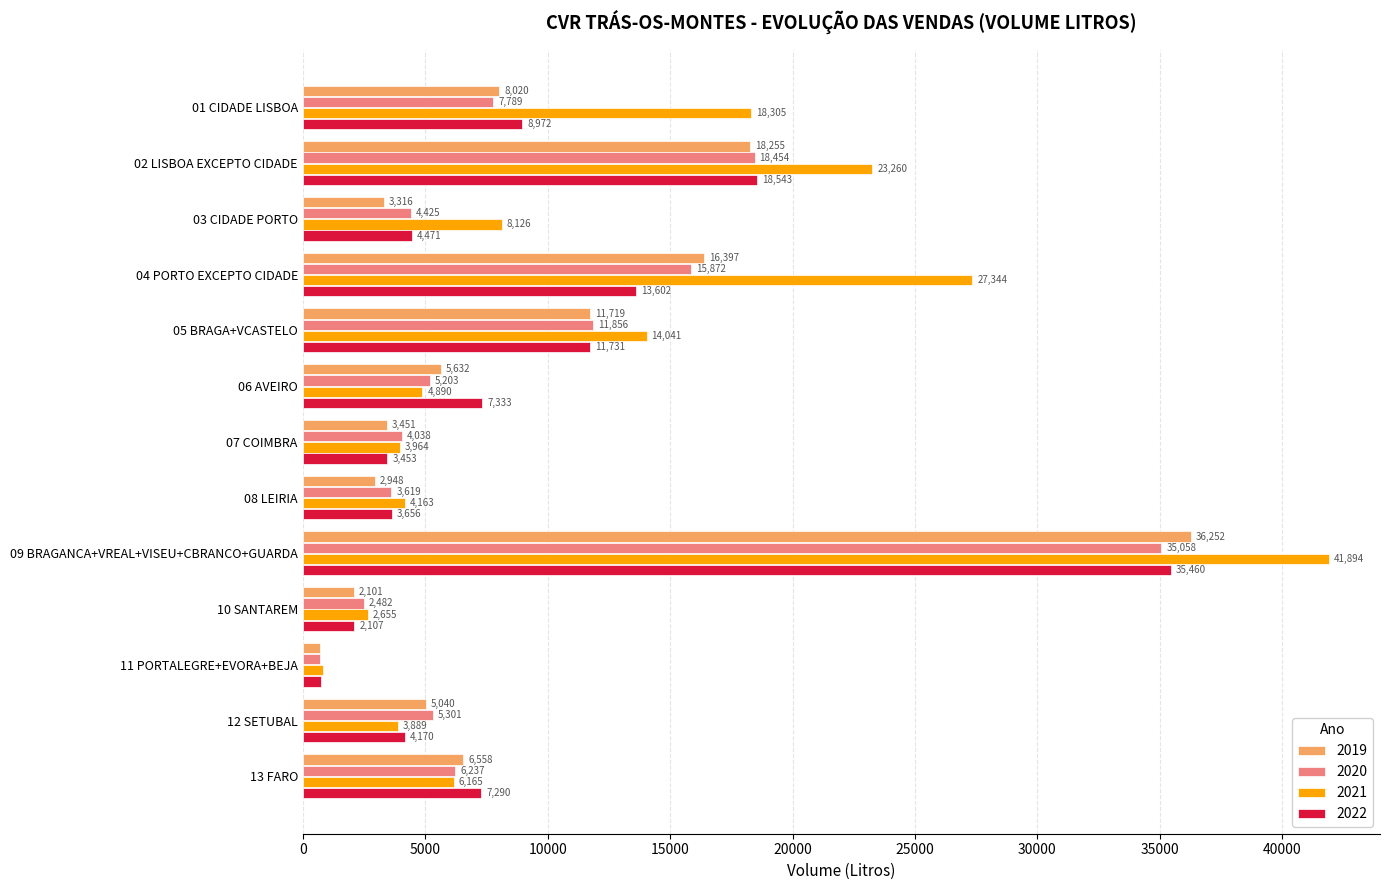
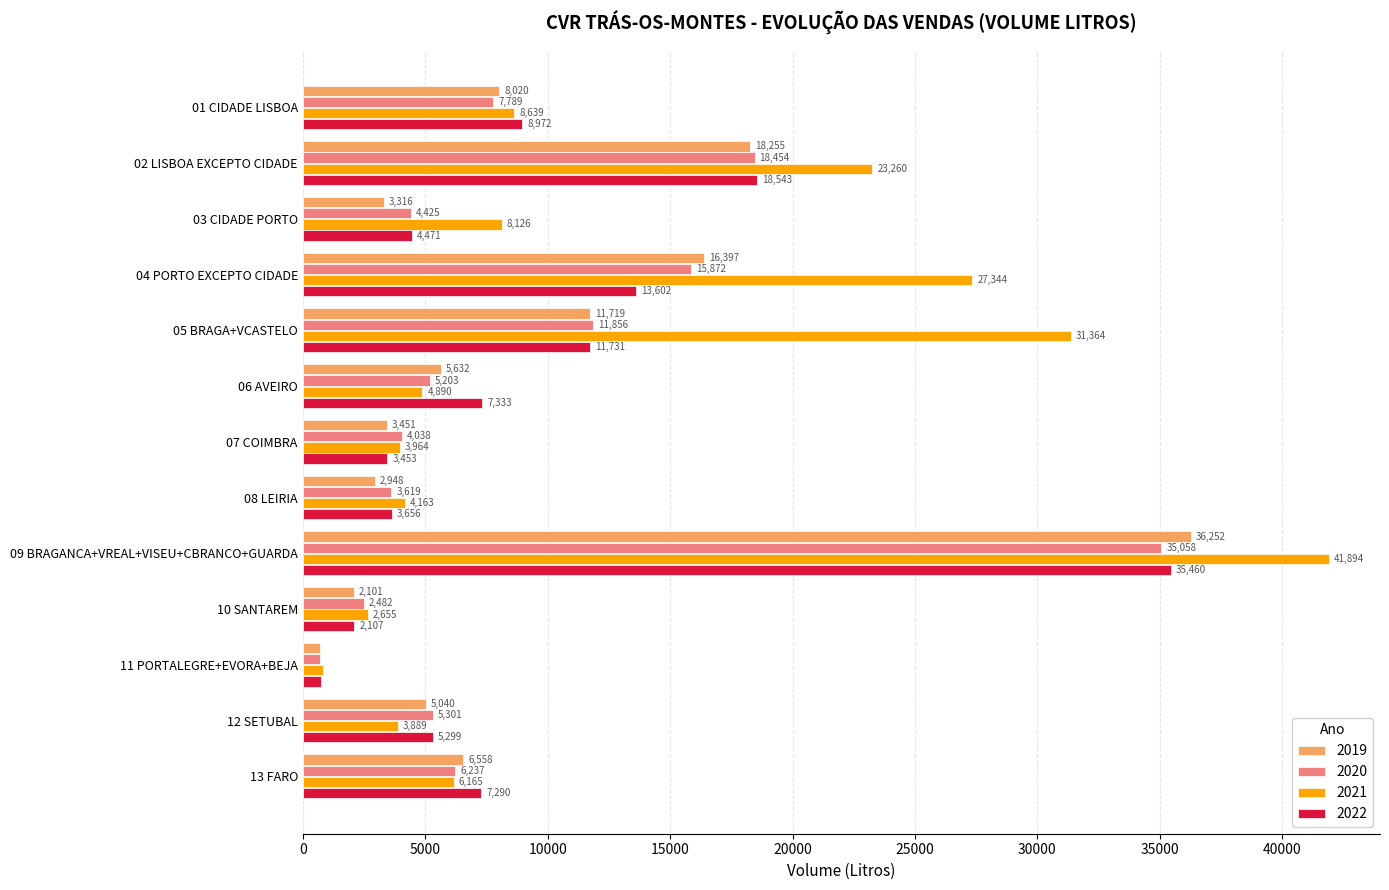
2021, 01 CIDADE LISBOA: 18,305 -> 8,639
2021, 05 BRAGA+VCASTELO: 14,041 -> 31,364
2022, 12 SETUBAL: 4,170 -> 5,299
